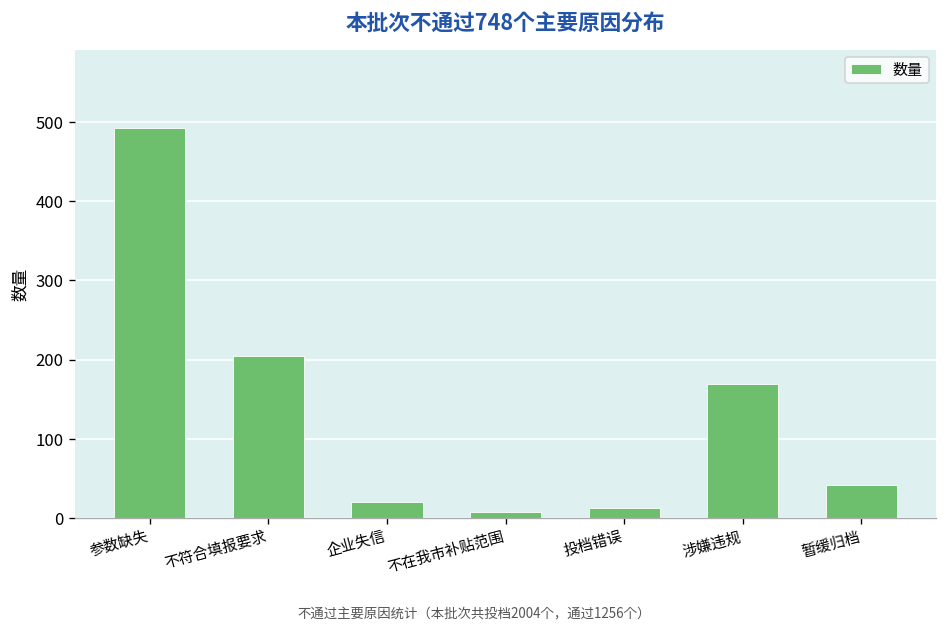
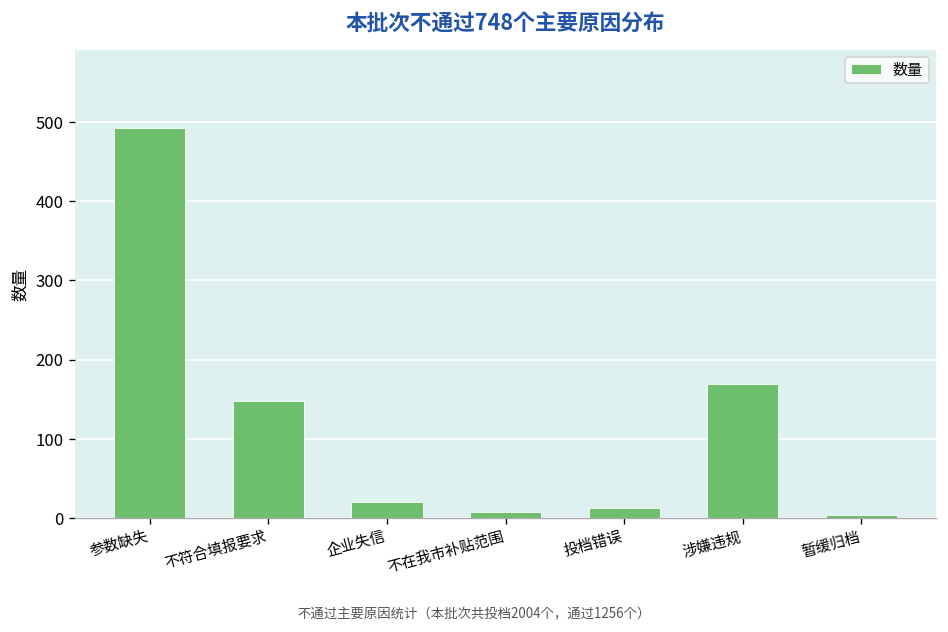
不符合填报要求: 210 -> 150
暂缓归档: 40 -> 0
